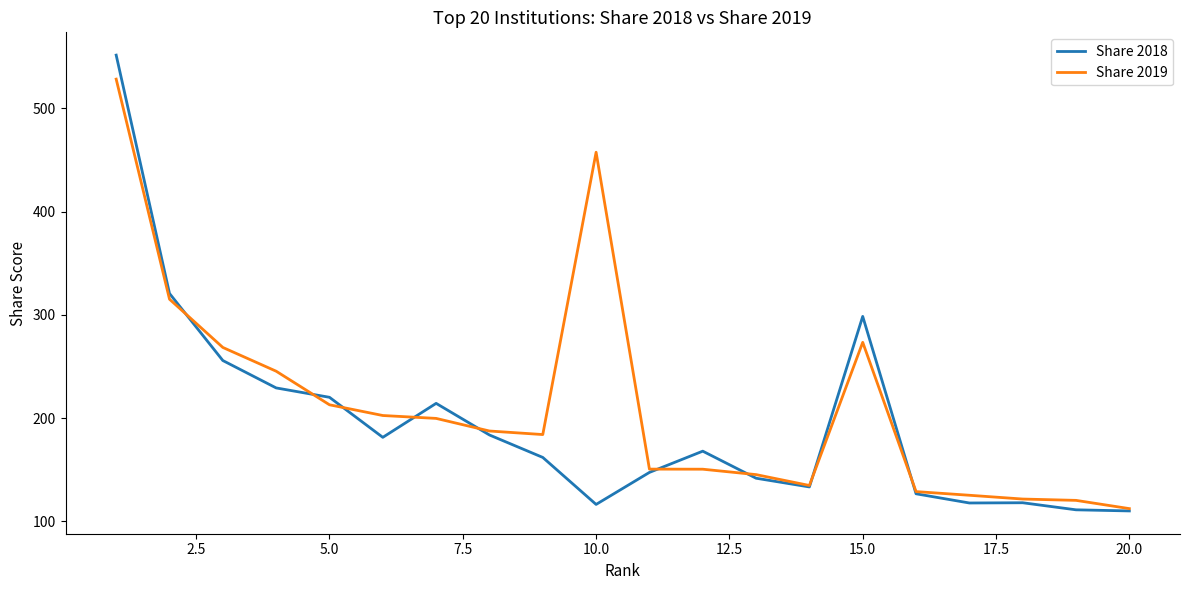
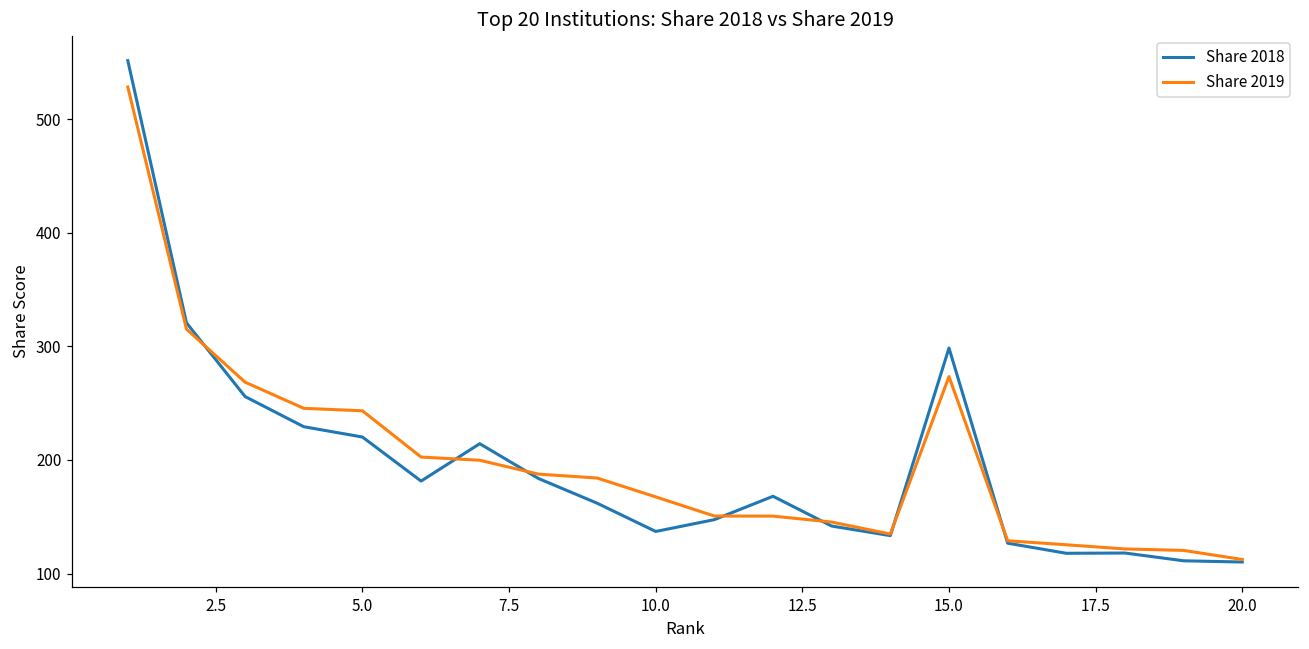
Share 2019, 5.0: 213 -> 243
Share 2018, 10.0: 117 -> 137
Share 2019, 10.0: 457 -> 168
